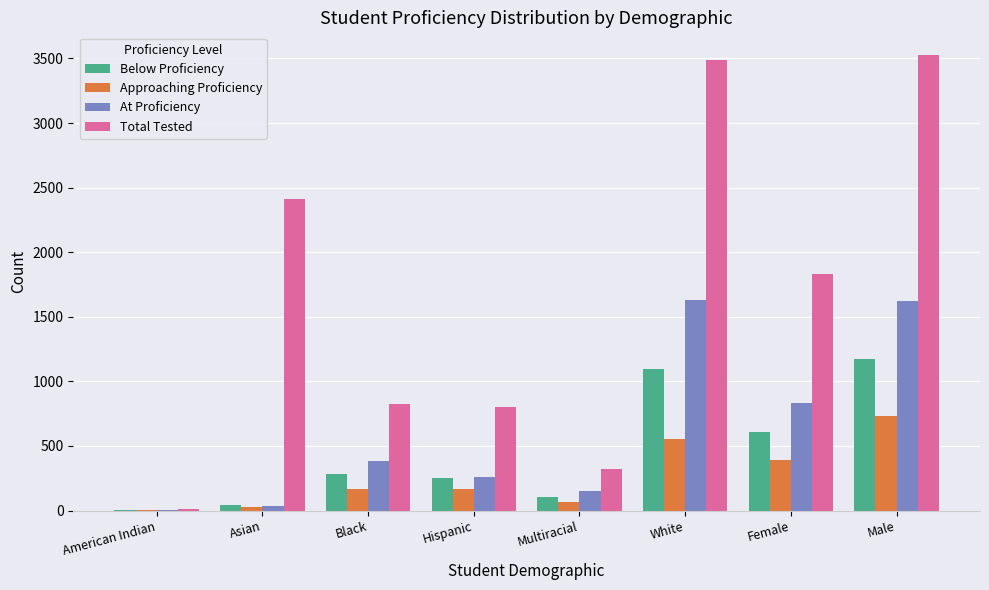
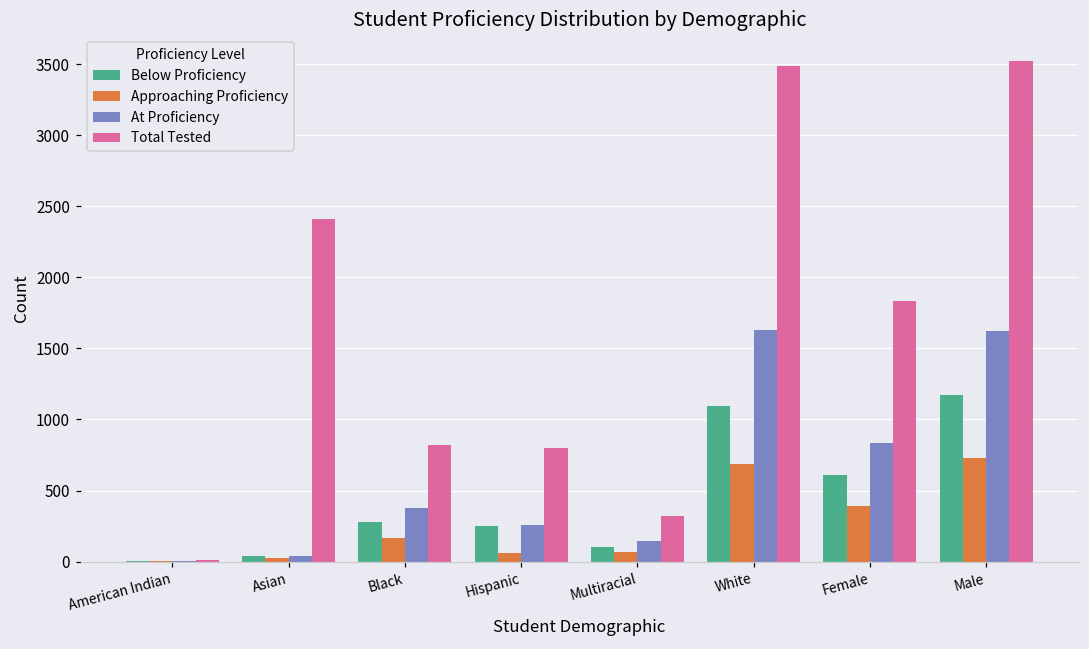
Approaching Proficiency, Hispanic: 170 -> 60
Approaching Proficiency, White: 560 -> 690
